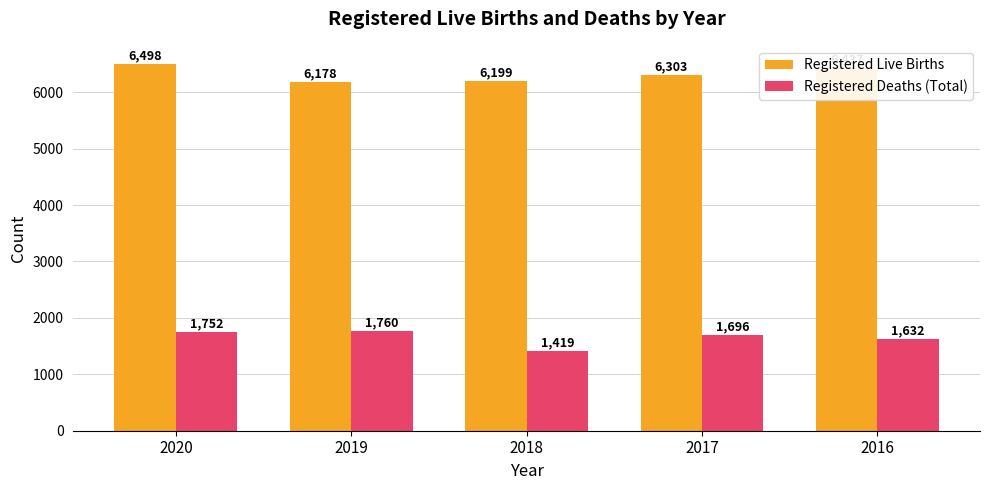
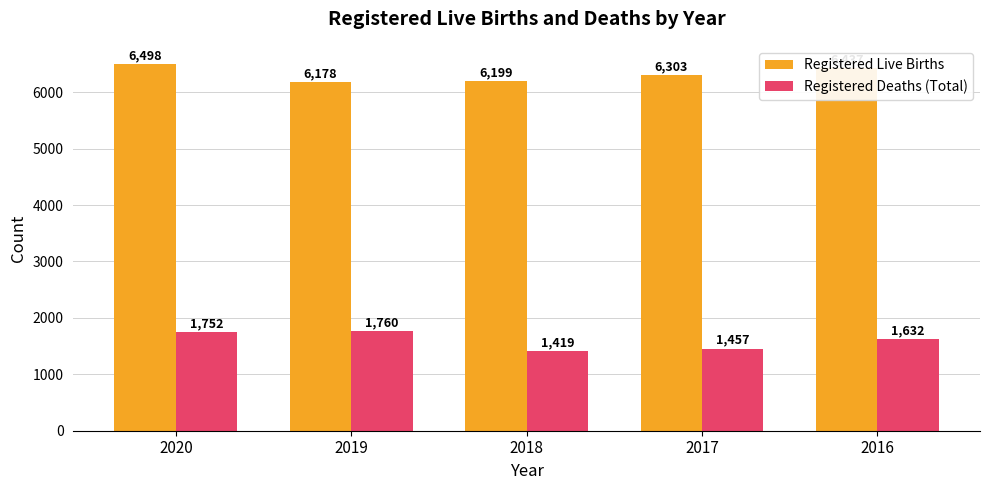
Registered Deaths (Total), 2017: 1,696 -> 1,457
